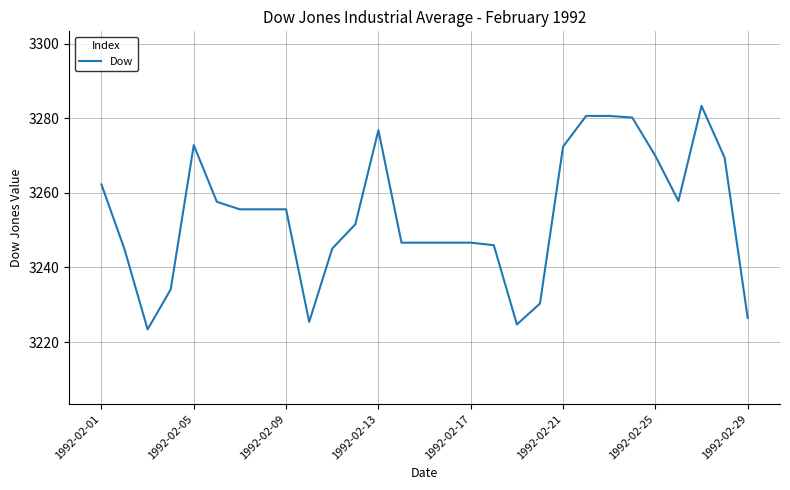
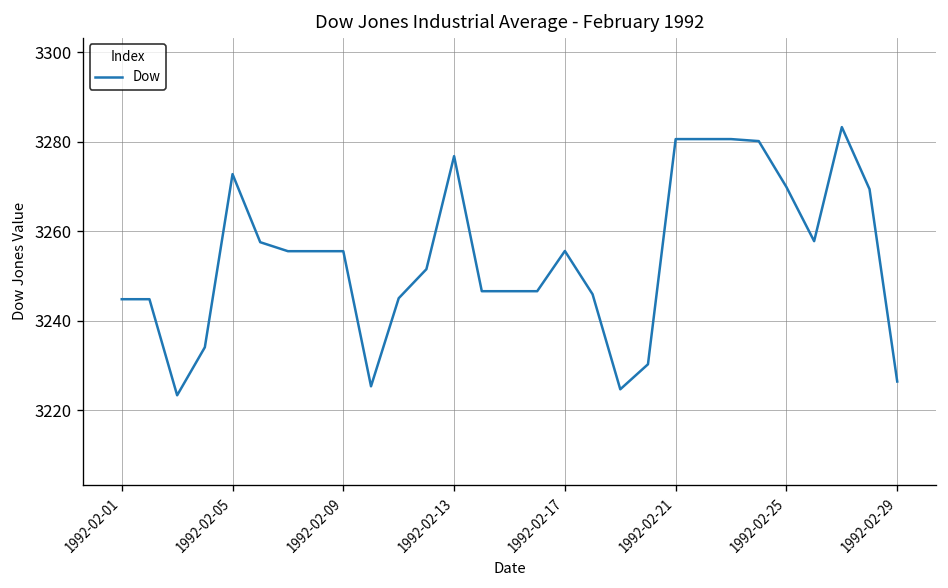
1992-02-01: 3262 -> 3245
1992-02-17: 3247 -> 3256
1992-02-21: 3272 -> 3281
